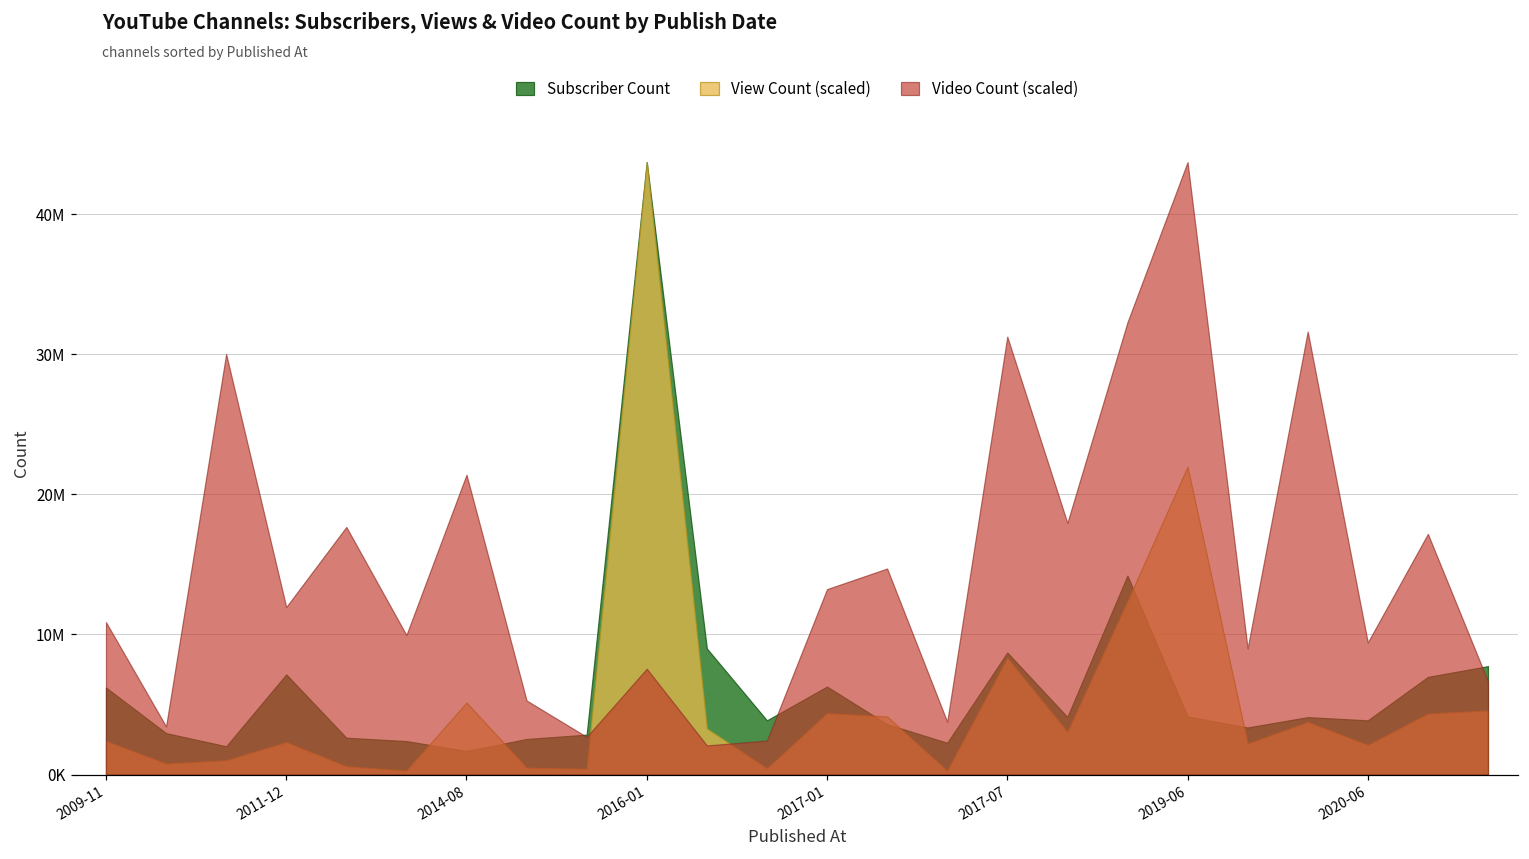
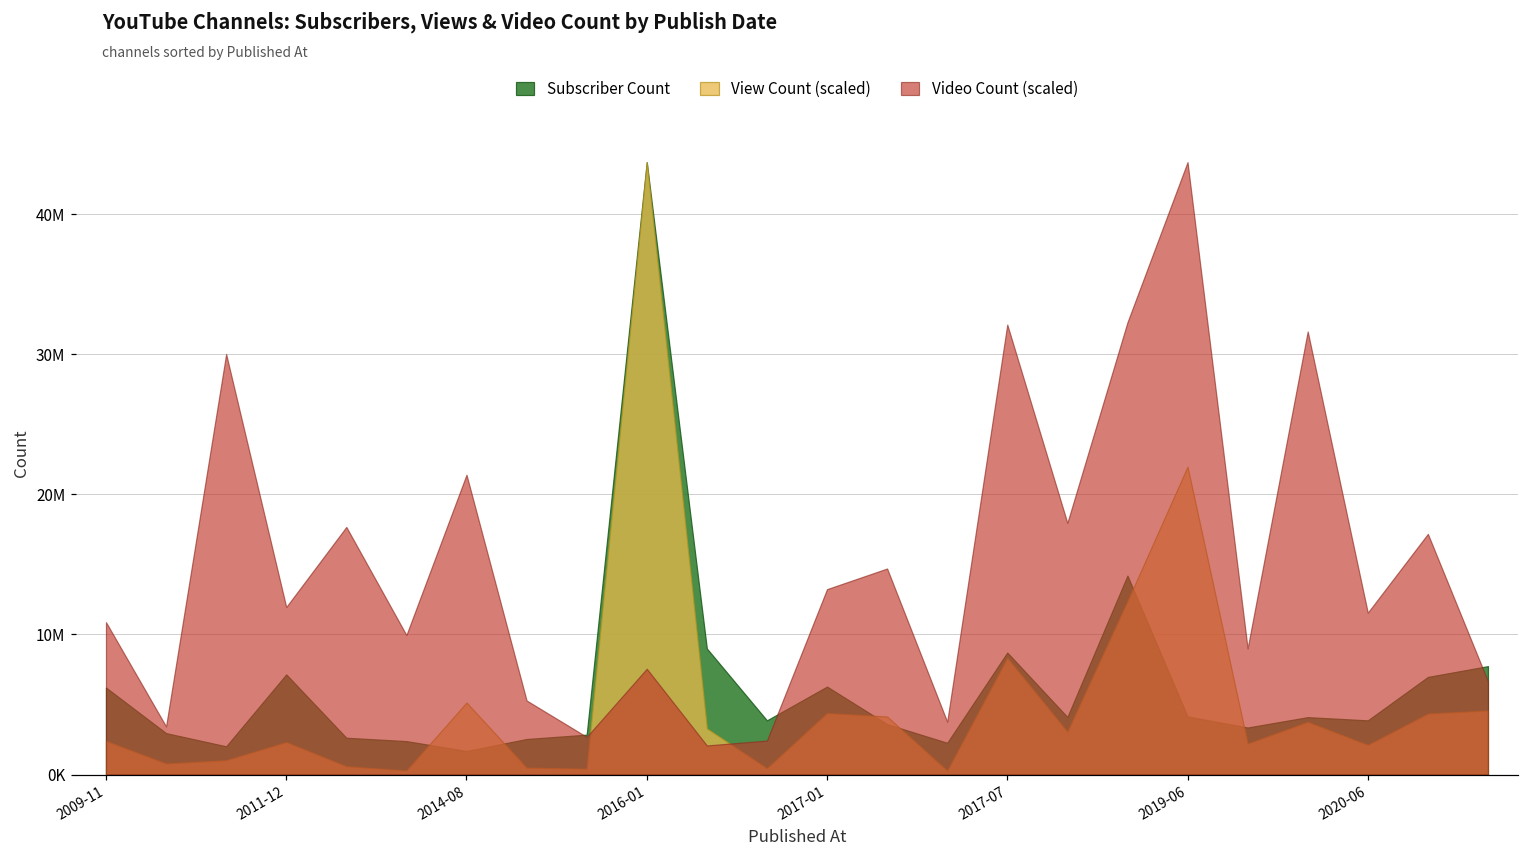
Video Count (scaled), 2017-07: 31200000 -> 32100000
Video Count (scaled), 2020-06: 9400000 -> 11600000
